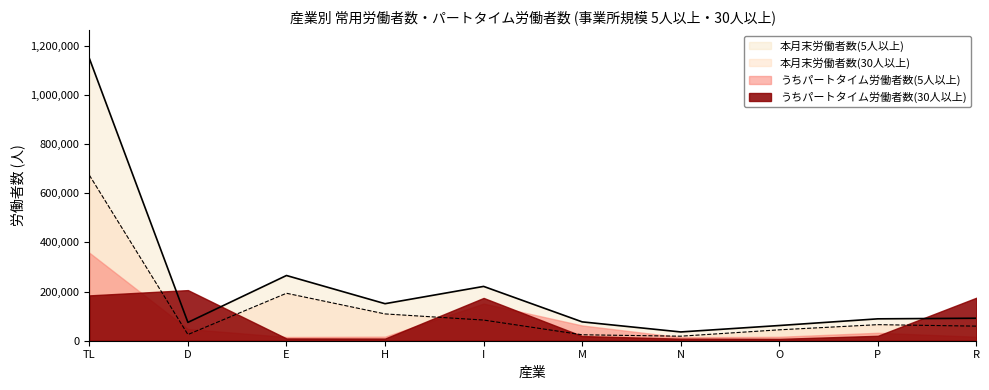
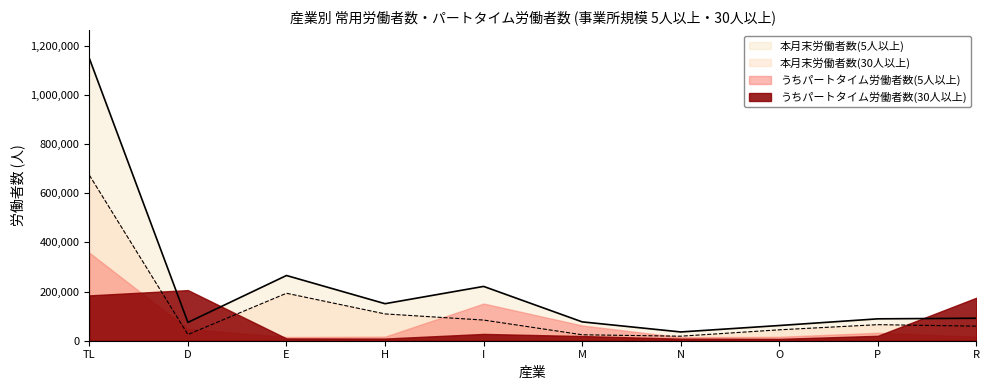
うちパートタイム労働者数(30人以上), I: 170,000 -> 30,000
